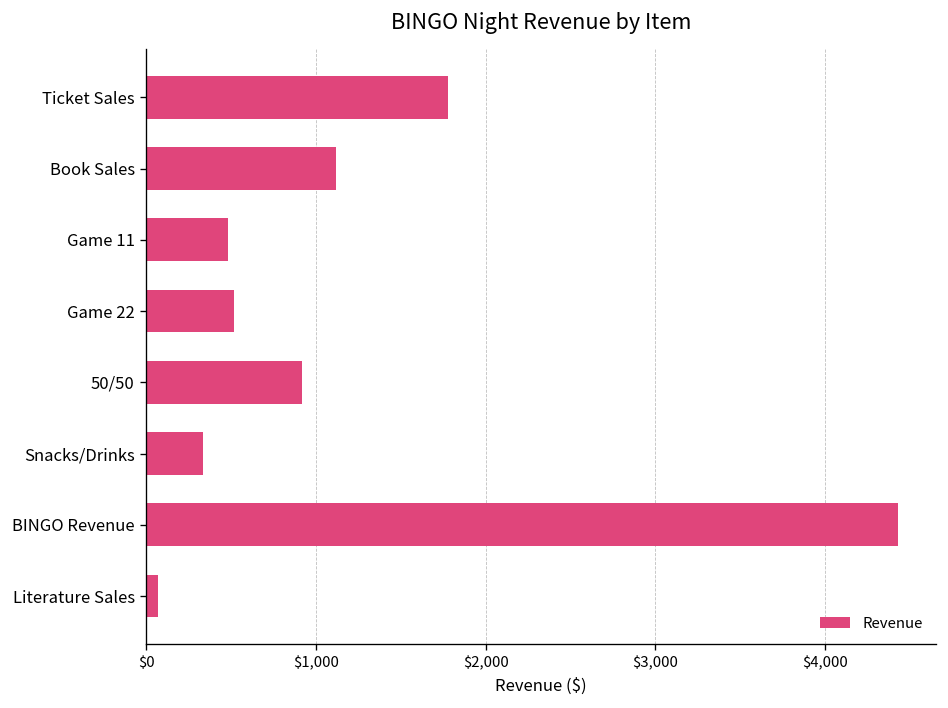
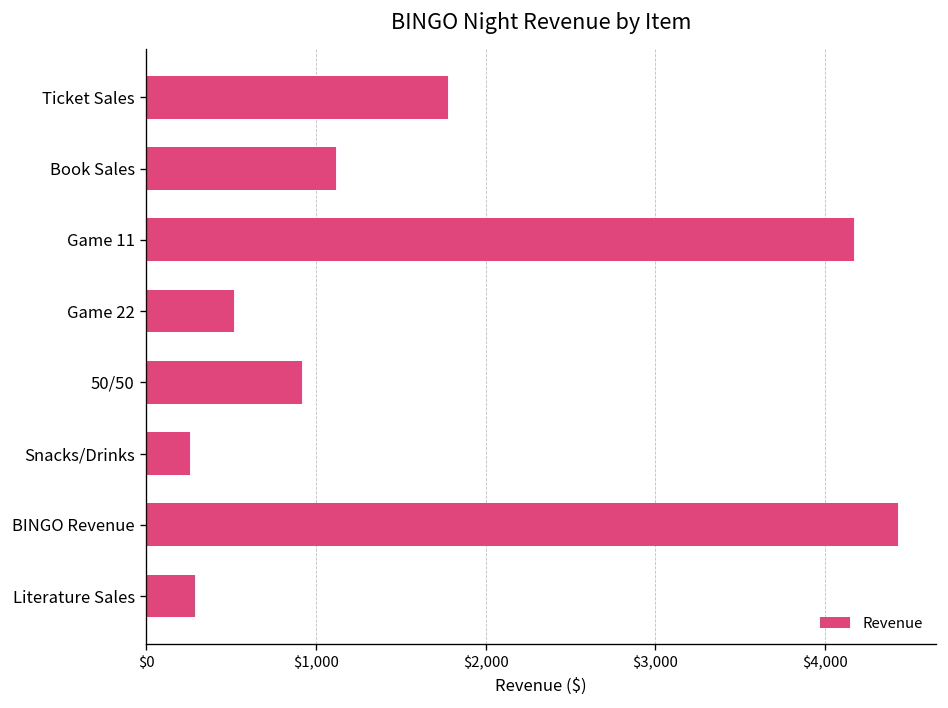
Game 11: $480 -> $4,170
Snacks/Drinks: $330 -> $260
Literature Sales: $70 -> $280
